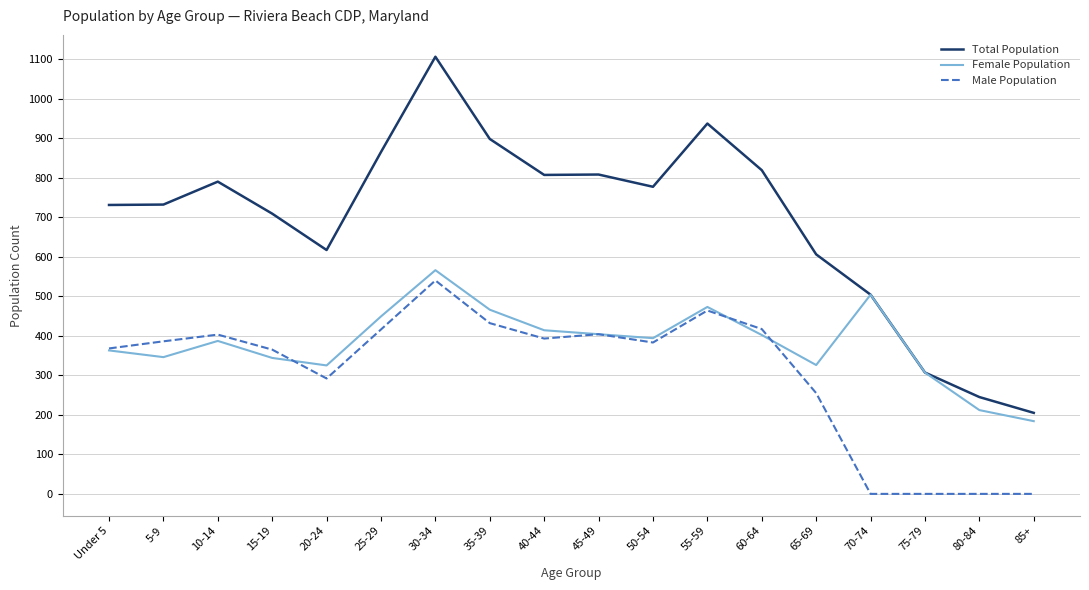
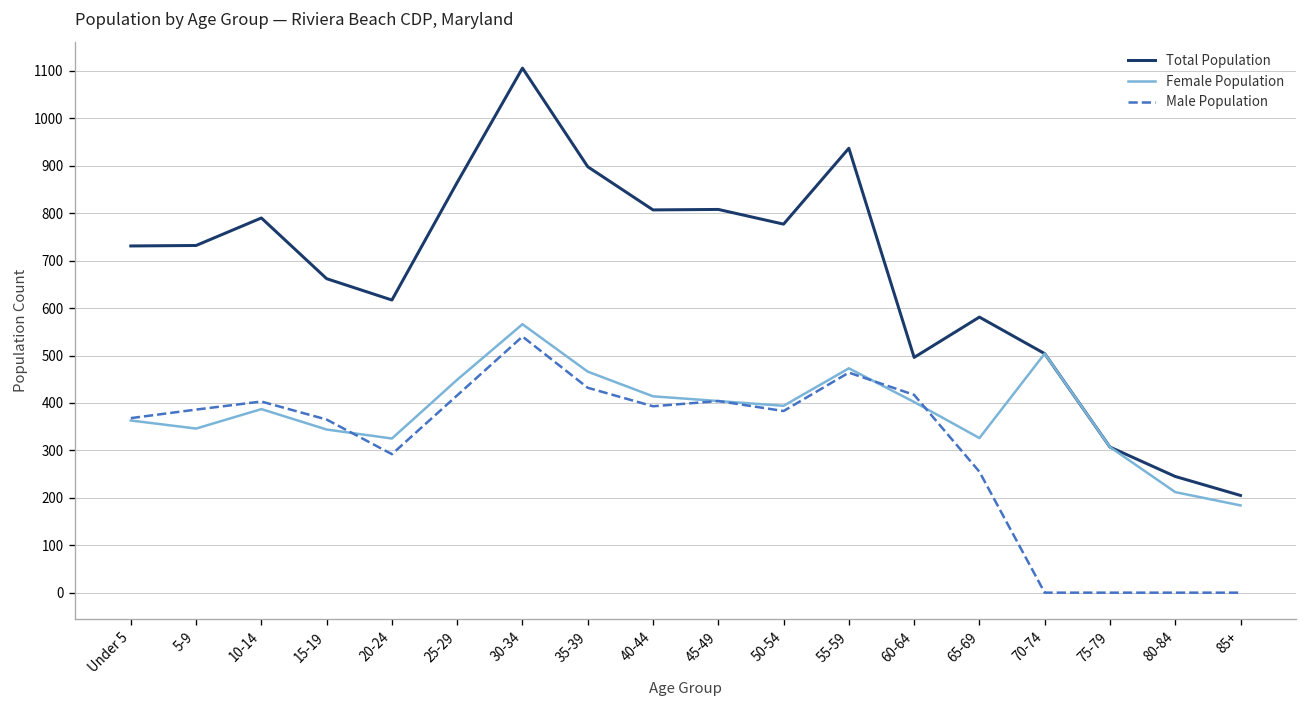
Total Population, 15-19: 710 -> 660
Total Population, 60-64: 820 -> 500
Total Population, 65-69: 610 -> 580
